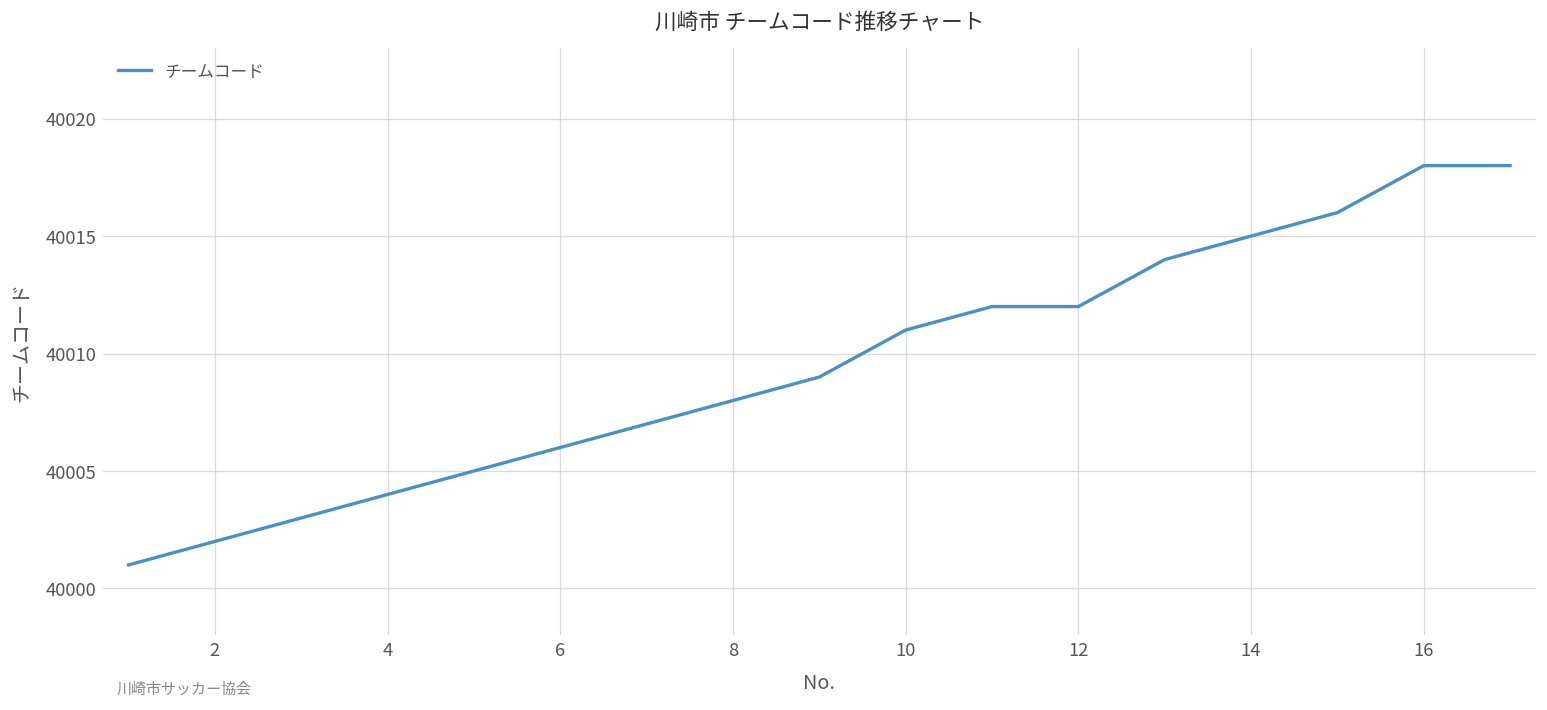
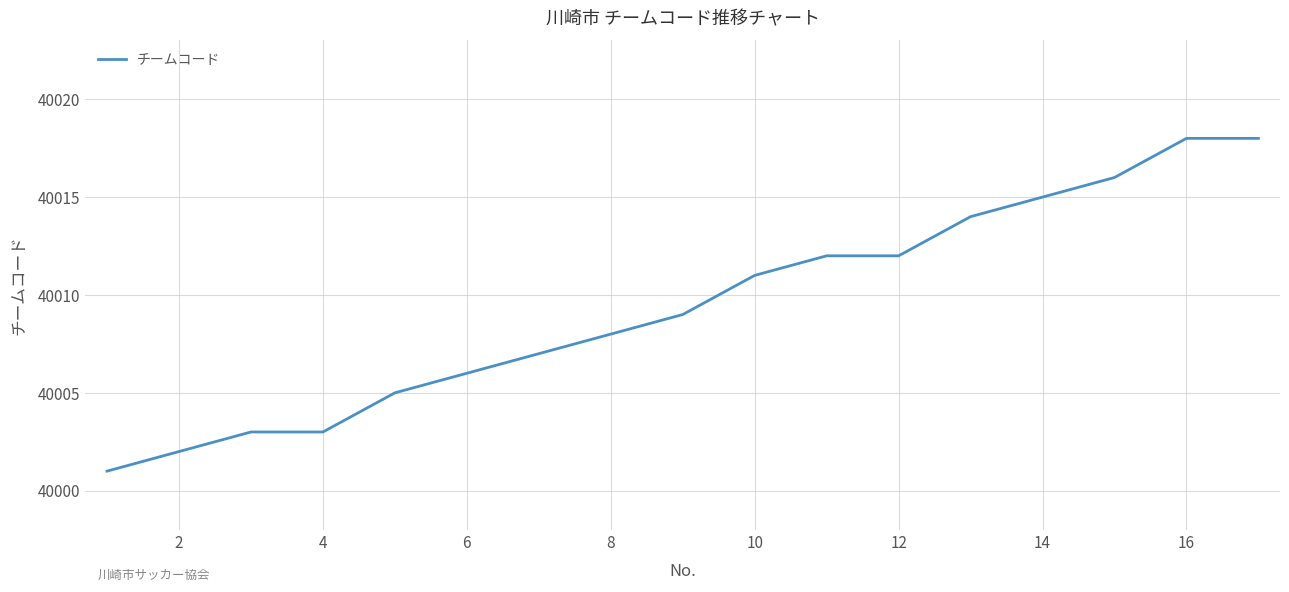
4: 40004 -> 40003
